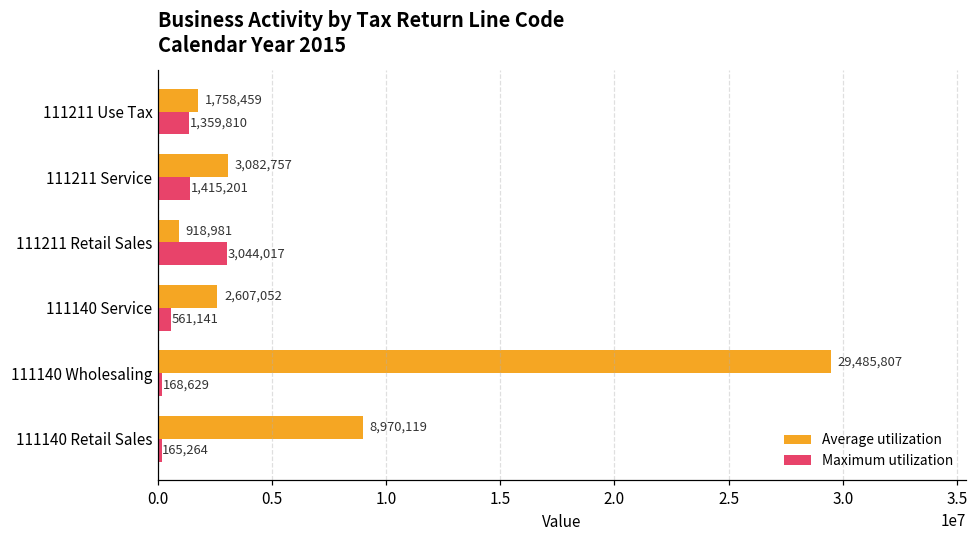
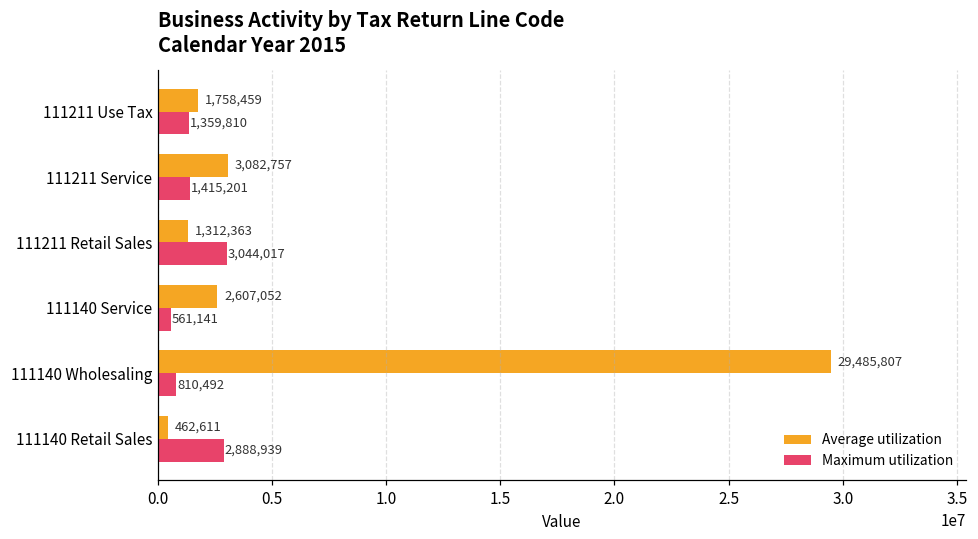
Average utilization, 111211 Retail Sales: 918,981 -> 1,312,363
Maximum utilization, 111140 Wholesaling: 168,629 -> 810,492
Average utilization, 111140 Retail Sales: 8,970,119 -> 462,611
Maximum utilization, 111140 Retail Sales: 165,264 -> 2,888,939
